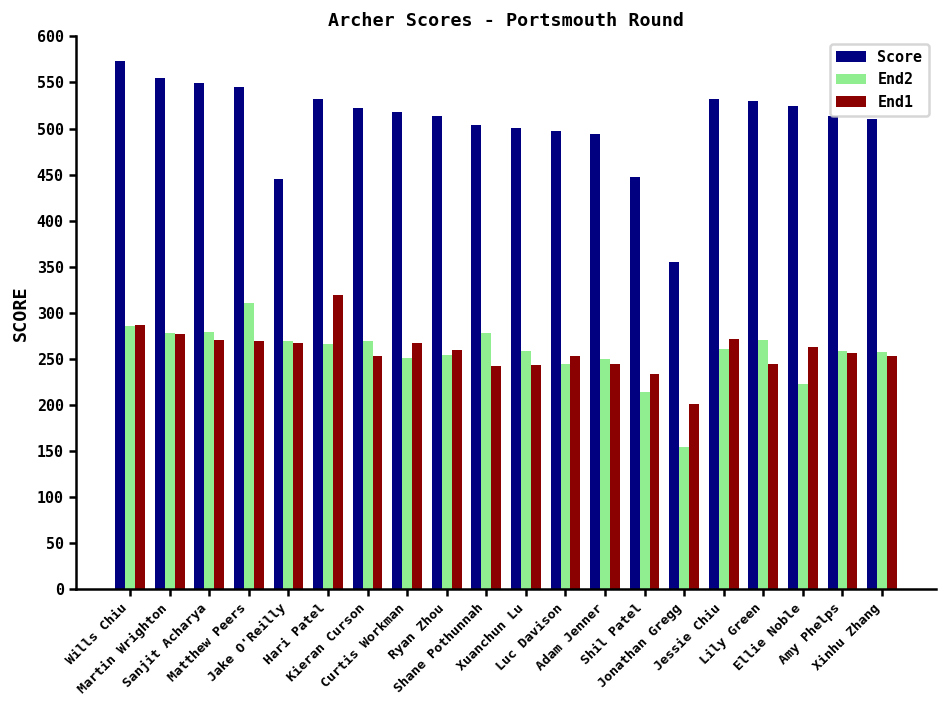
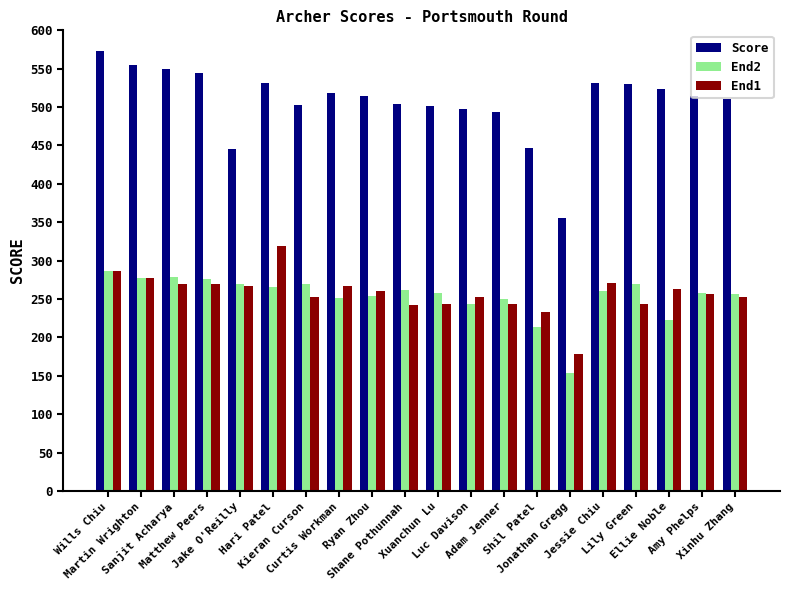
End2, Matthew Peers: 310 -> 280
Score, Kieran Curson: 520 -> 500
End2, Shane Pothunnah: 280 -> 260
End1, Jonathan Gregg: 200 -> 180
